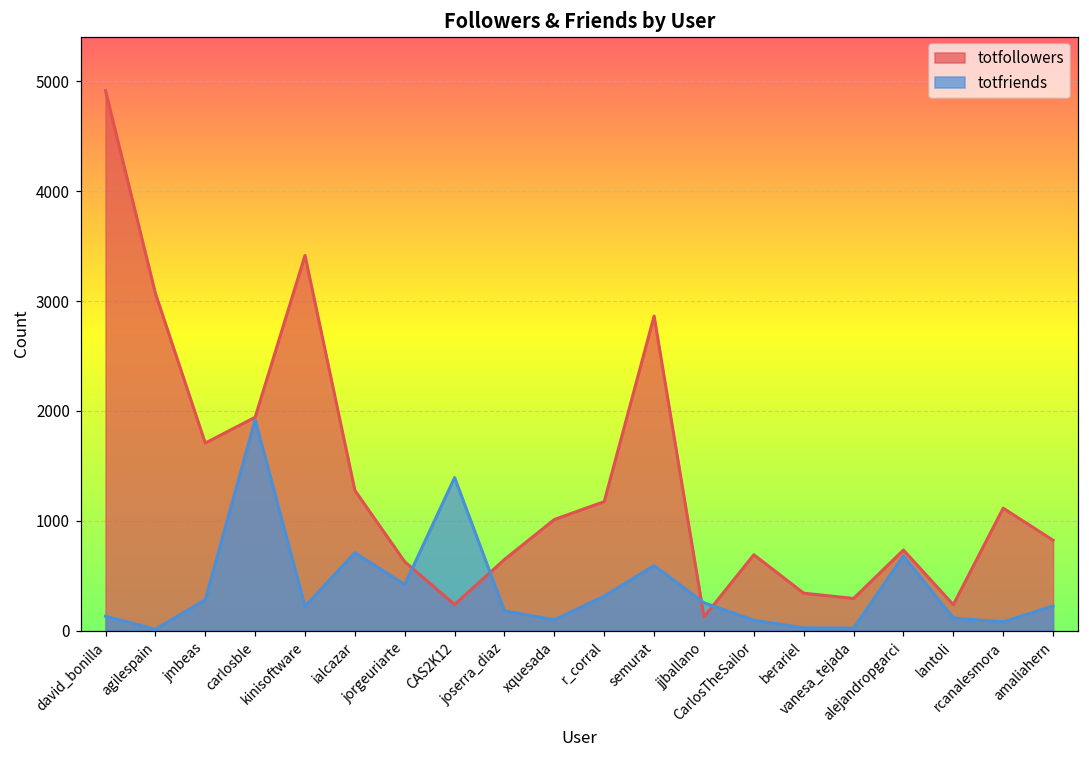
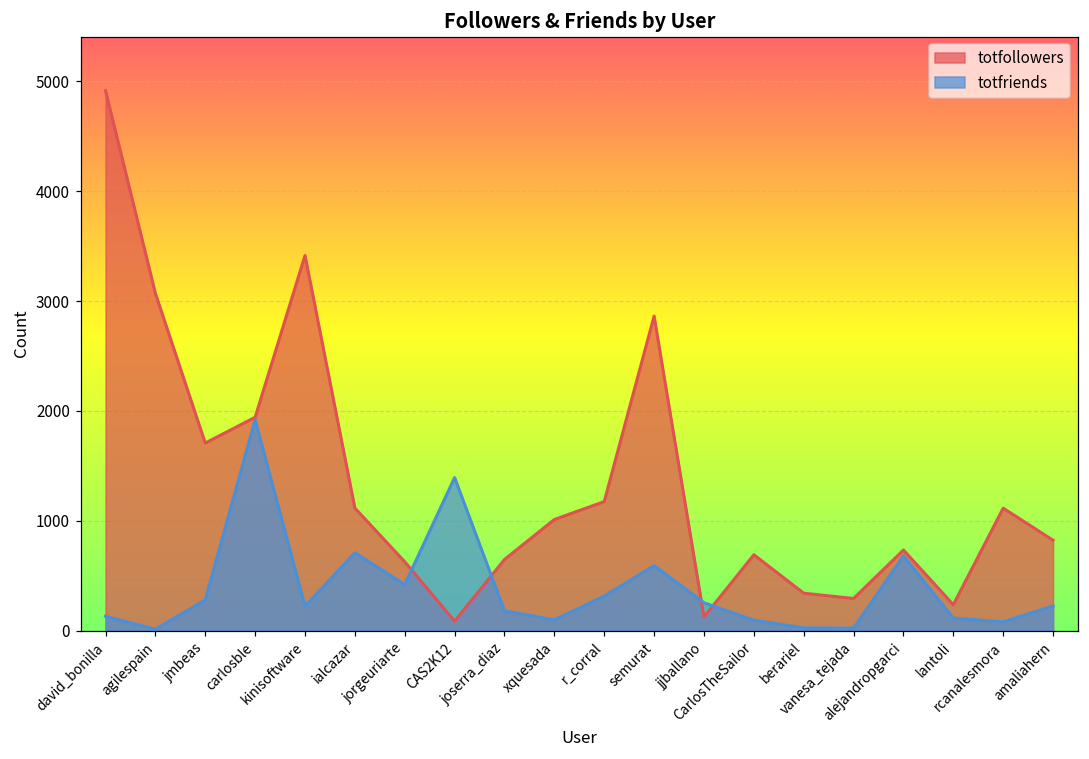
totfollowers, ialcazar: 1300 -> 1100
totfollowers, CAS2K12: 200 -> 100
